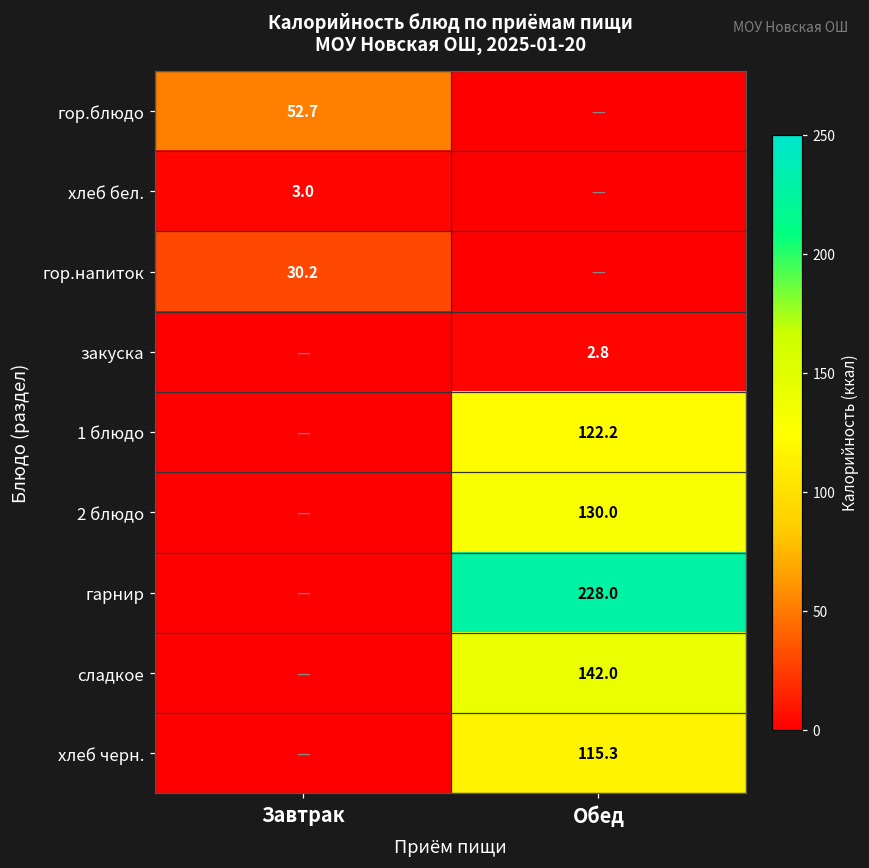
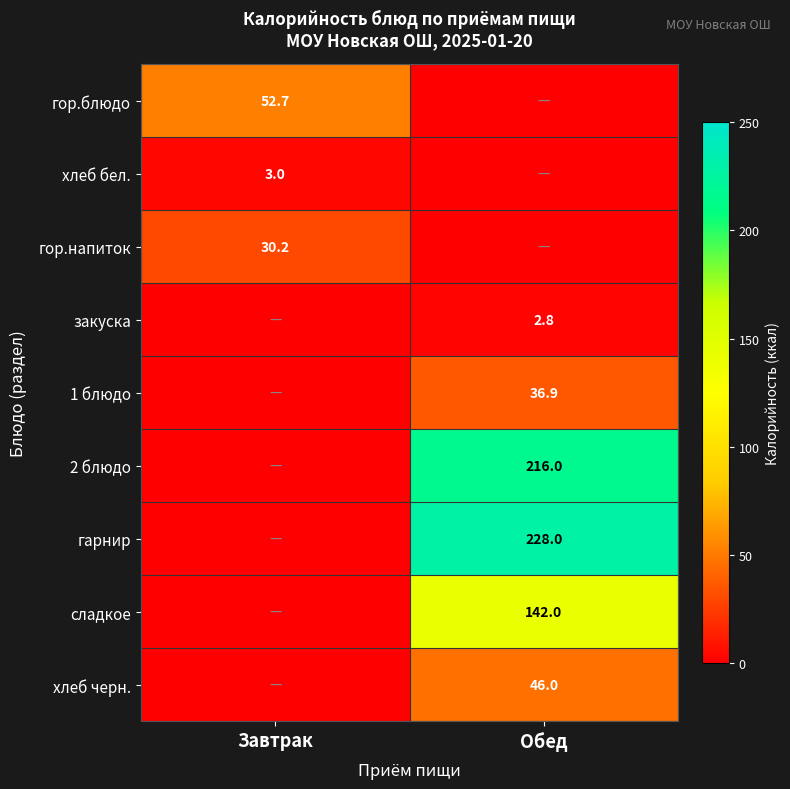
1 блюдо, Обед: 122.2 -> 36.9
2 блюдо, Обед: 130.0 -> 216.0
хлеб черн., Обед: 115.3 -> 46.0
